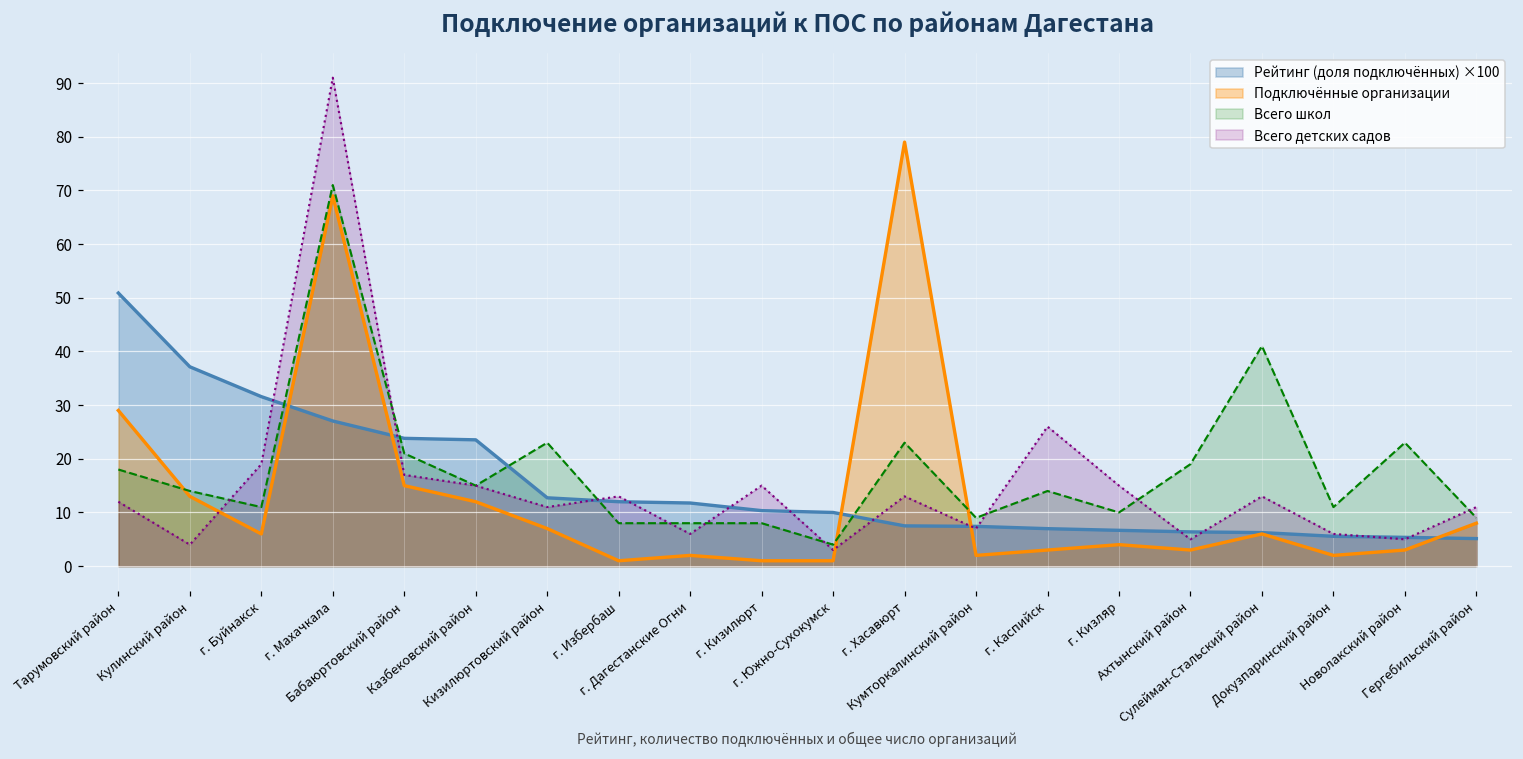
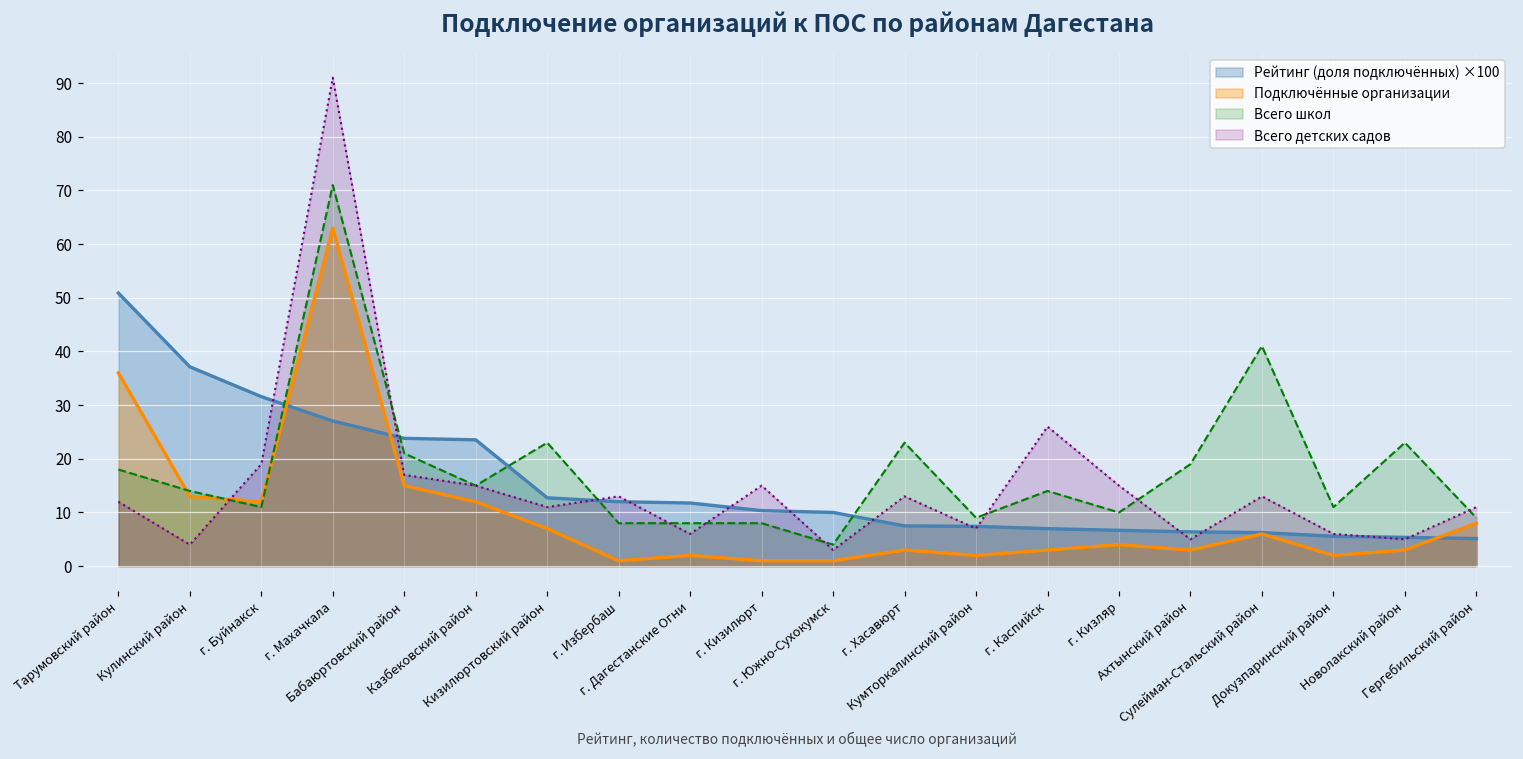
Подключённые организации, Тарумовский район: 29 -> 36
Подключённые организации, г. Буйнакск: 6 -> 12
Подключённые организации, г. Махачкала: 69 -> 63
Подключённые организации, г. Хасавюрт: 79 -> 3
